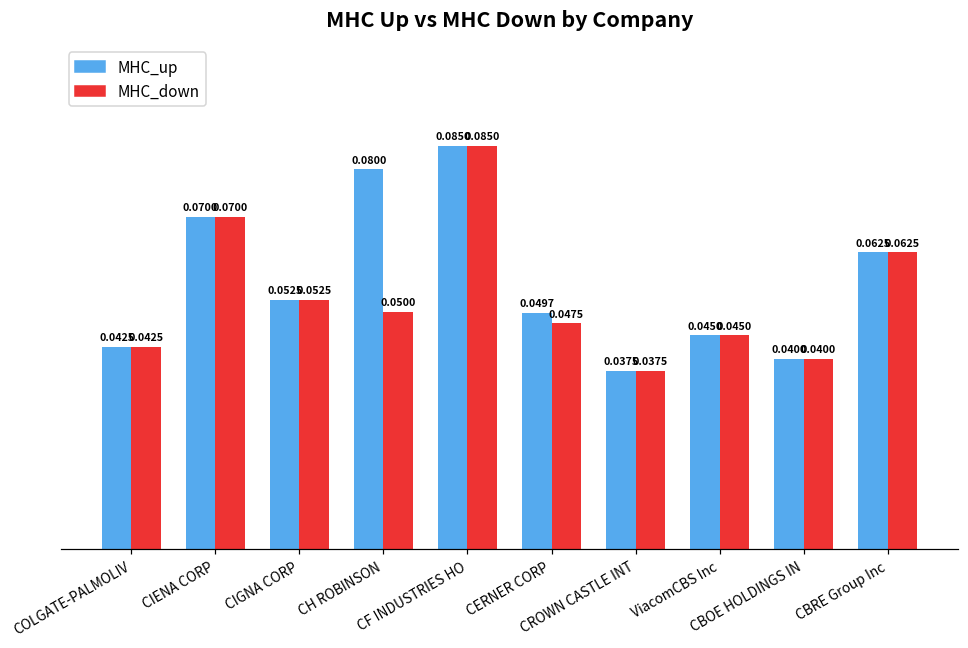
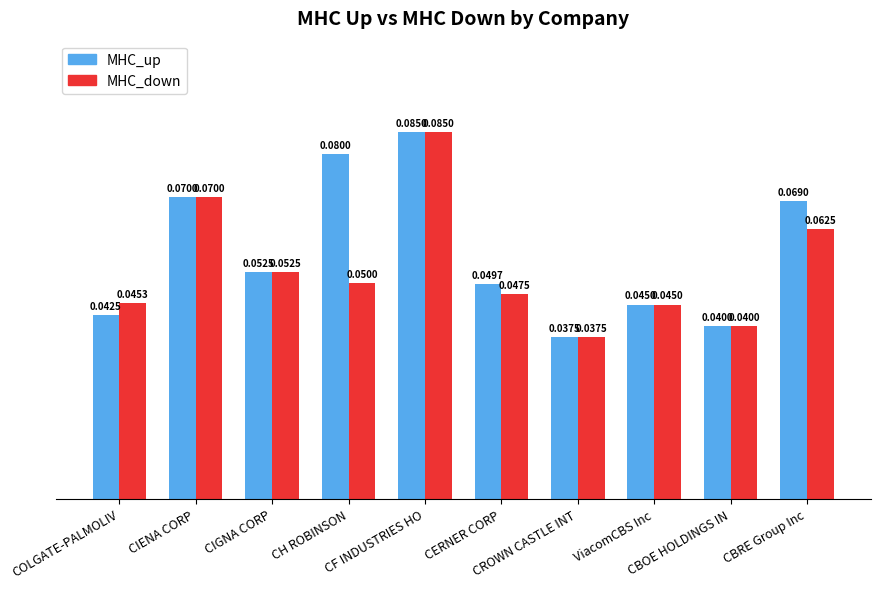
MHC_down, COLGATE-PALMOLIV: 0.0425 -> 0.0453
MHC_up, CBRE Group Inc: 0.0625 -> 0.0690
